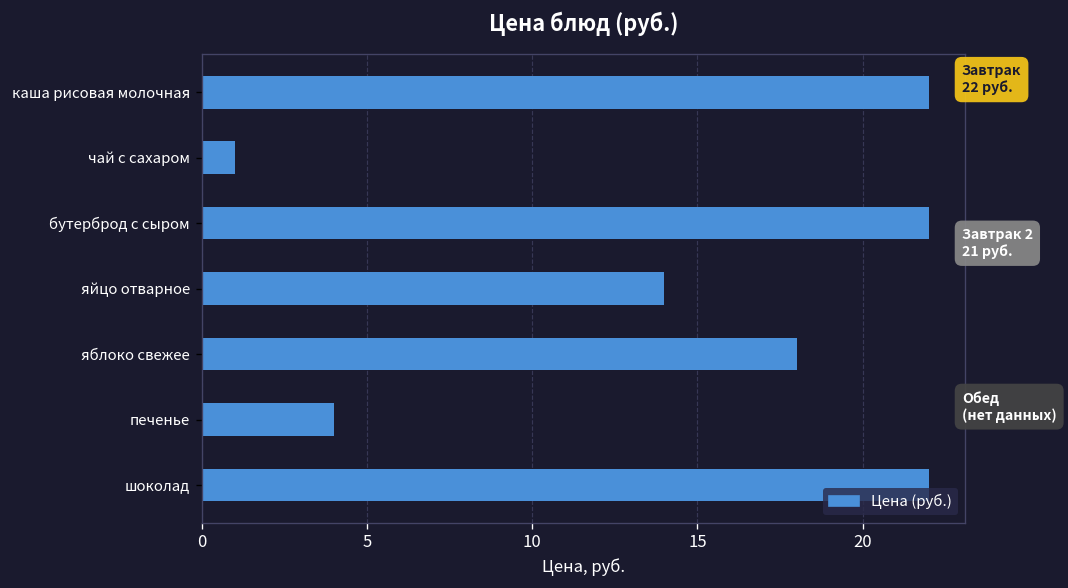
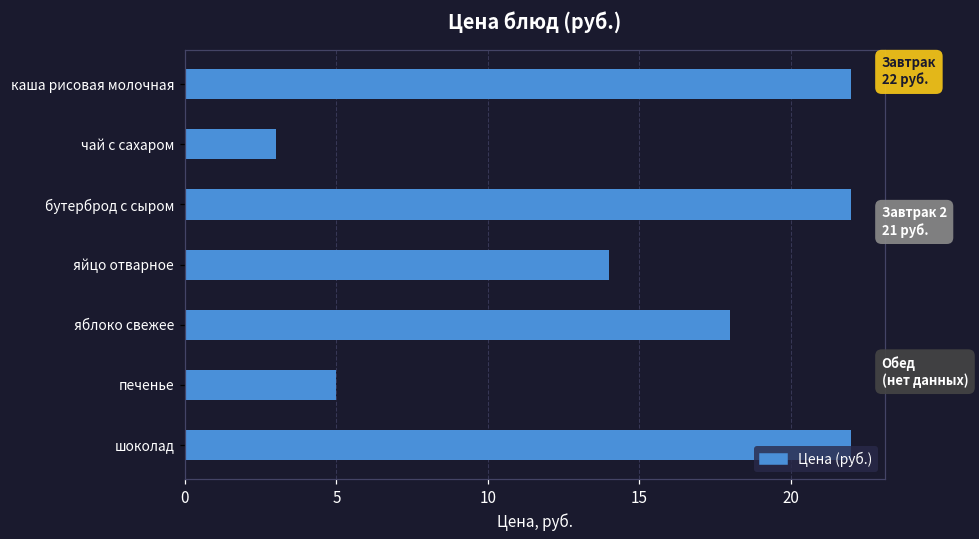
чай с сахаром: 1 -> 3
печенье: 4 -> 5
